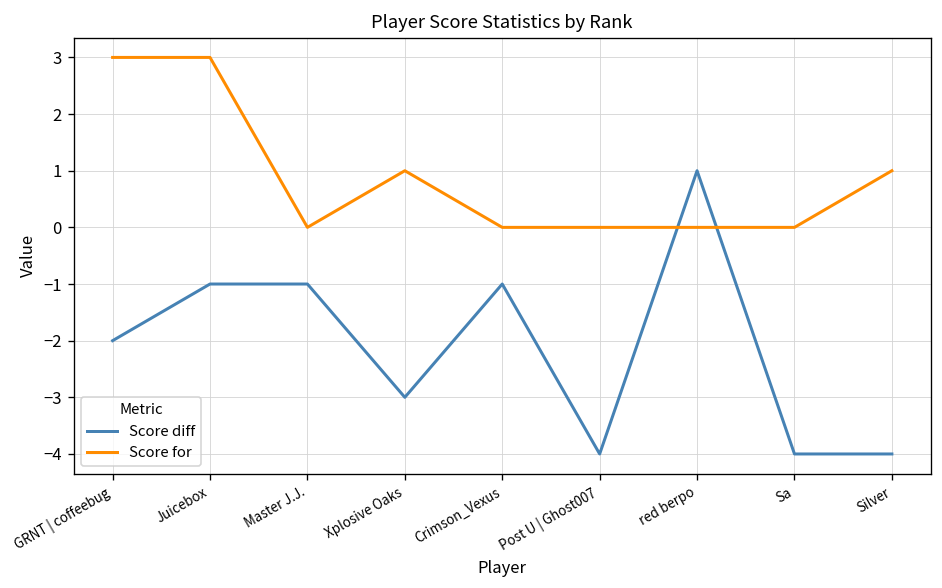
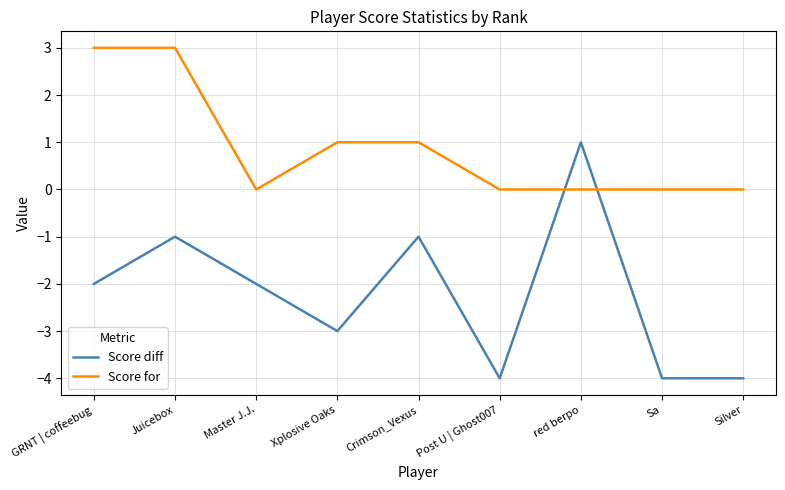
Score diff, Master J.J.: -1 -> -2
Score for, Crimson_Vexus: 0 -> 1
Score for, Silver: 1 -> 0
